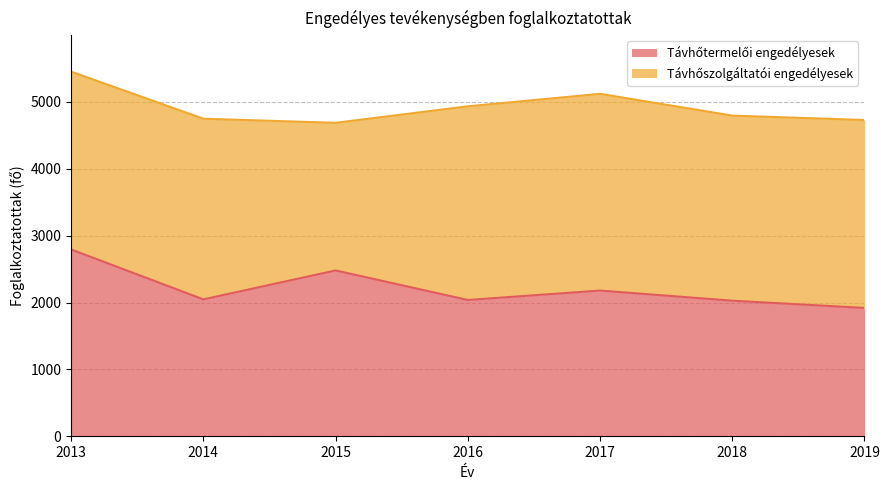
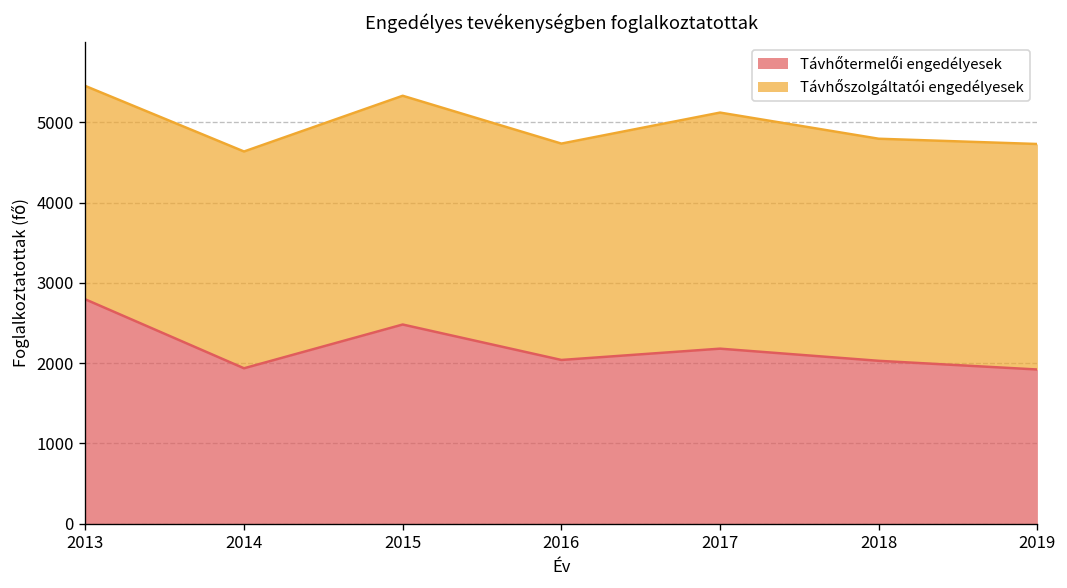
Távhőtermelői engedélyesek, 2014: 2000 -> 1900
Távhőszolgáltatói engedélyesek, 2015: 2200 -> 2900
Távhőszolgáltatói engedélyesek, 2016: 2900 -> 2700
